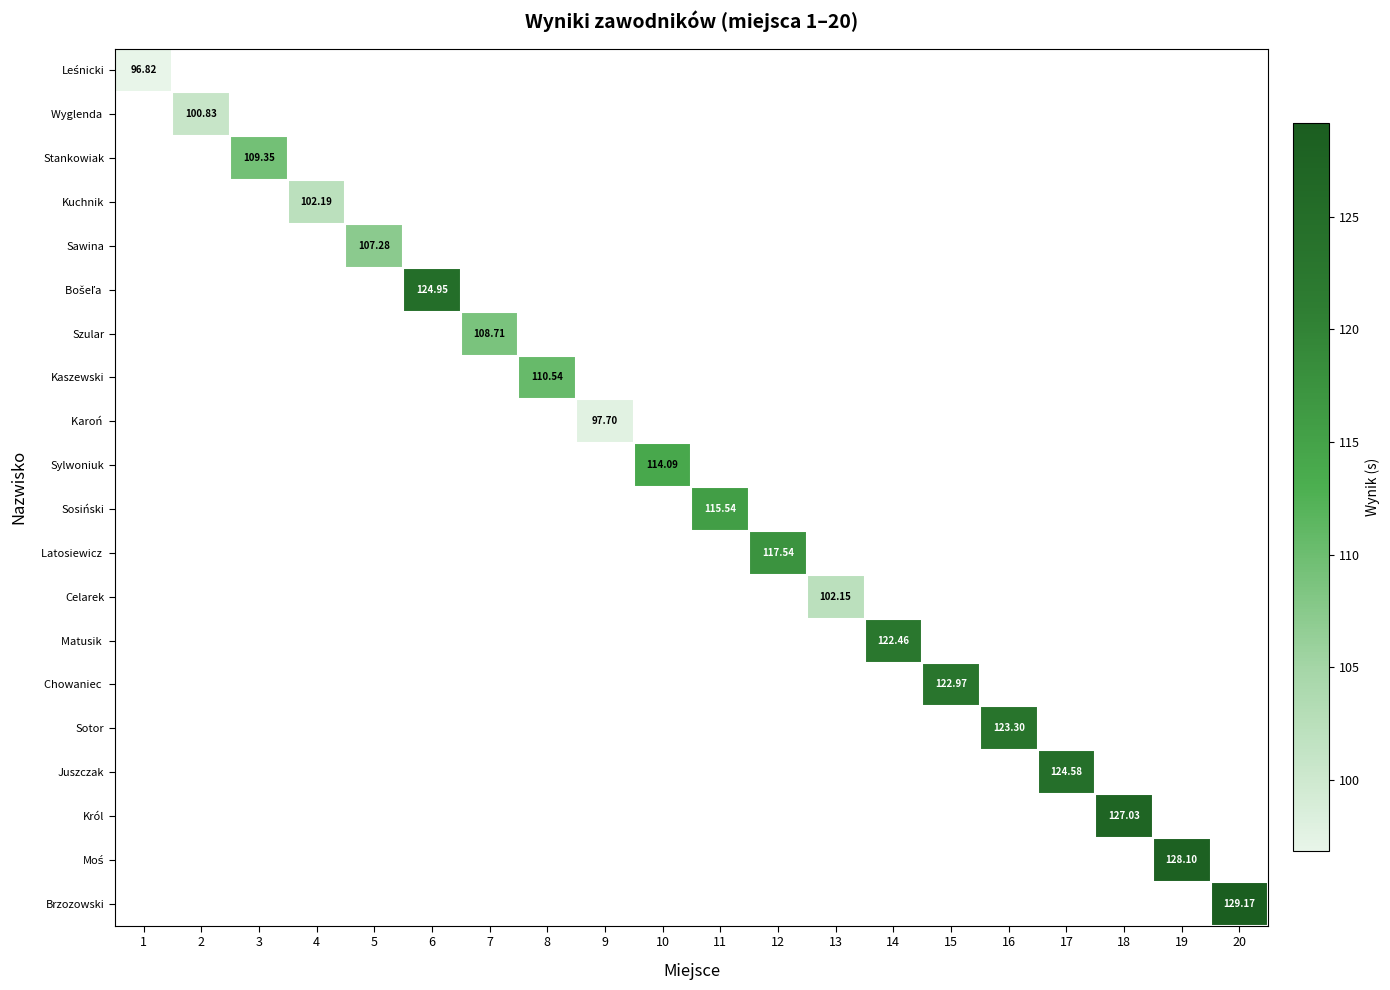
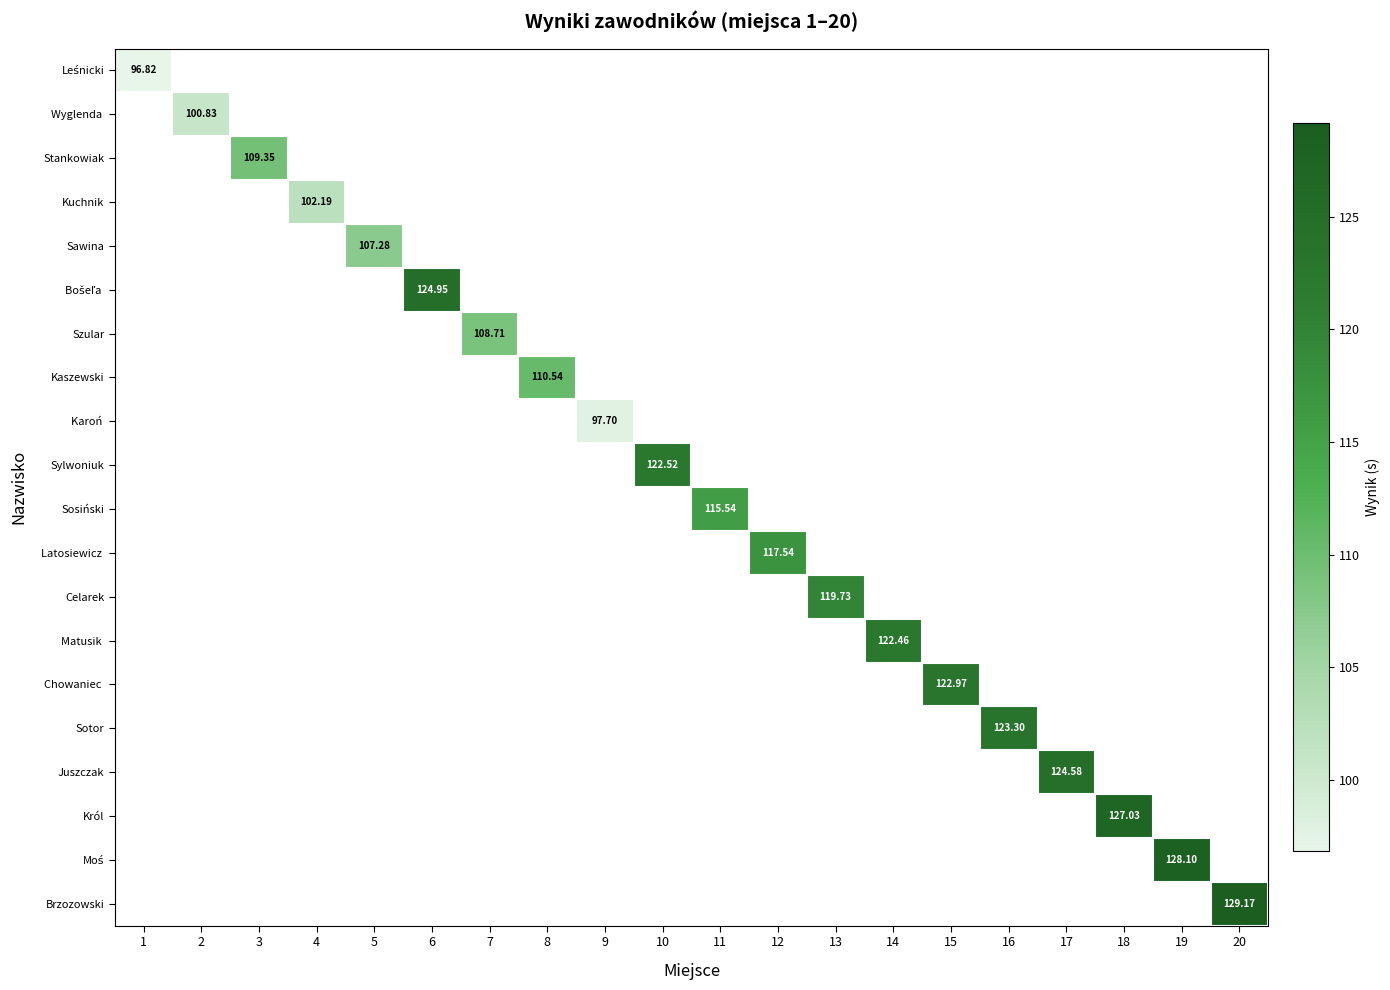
Sylwoniuk, 10: 114.09 -> 122.52
Celarek, 13: 102.15 -> 119.73
